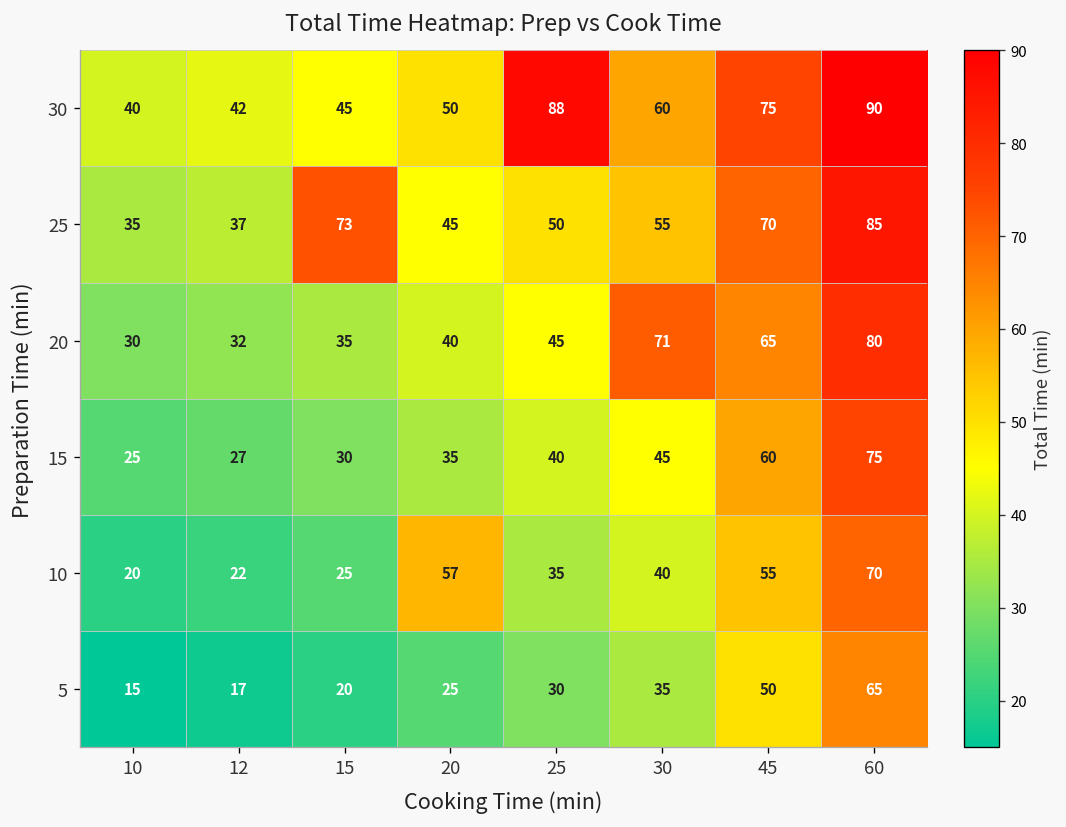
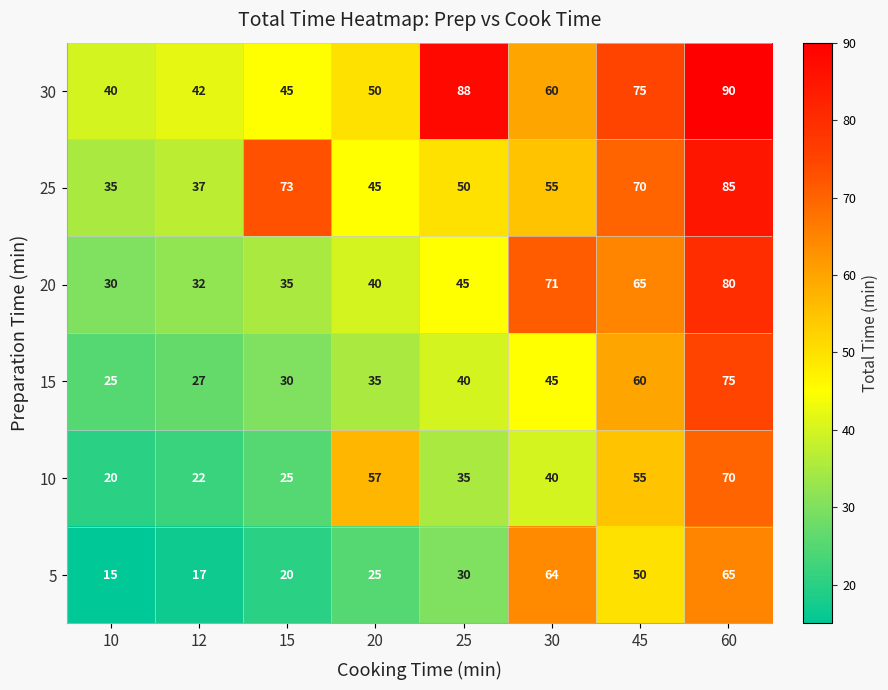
5, 30: 35 -> 64
